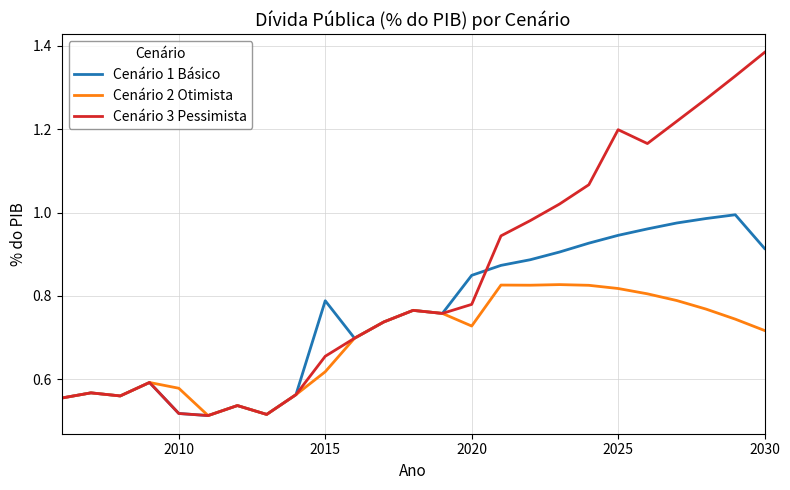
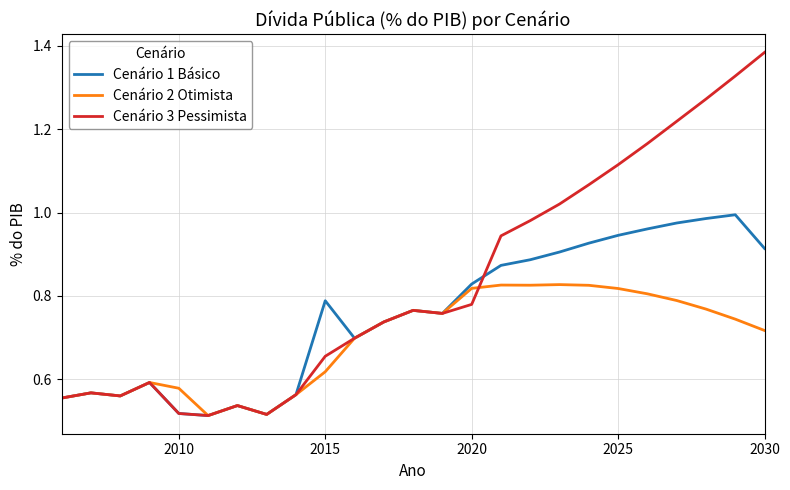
Cenário 1 Básico, 2020: 0.85 -> 0.83
Cenário 2 Otimista, 2020: 0.73 -> 0.82
Cenário 3 Pessimista, 2025: 1.20 -> 1.11
